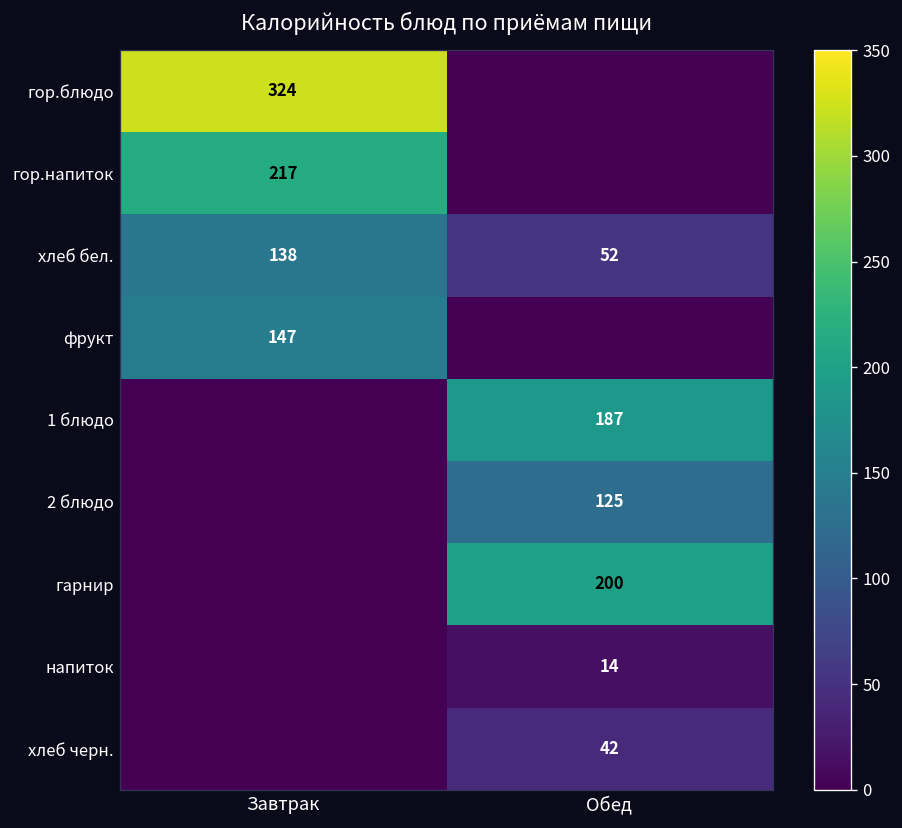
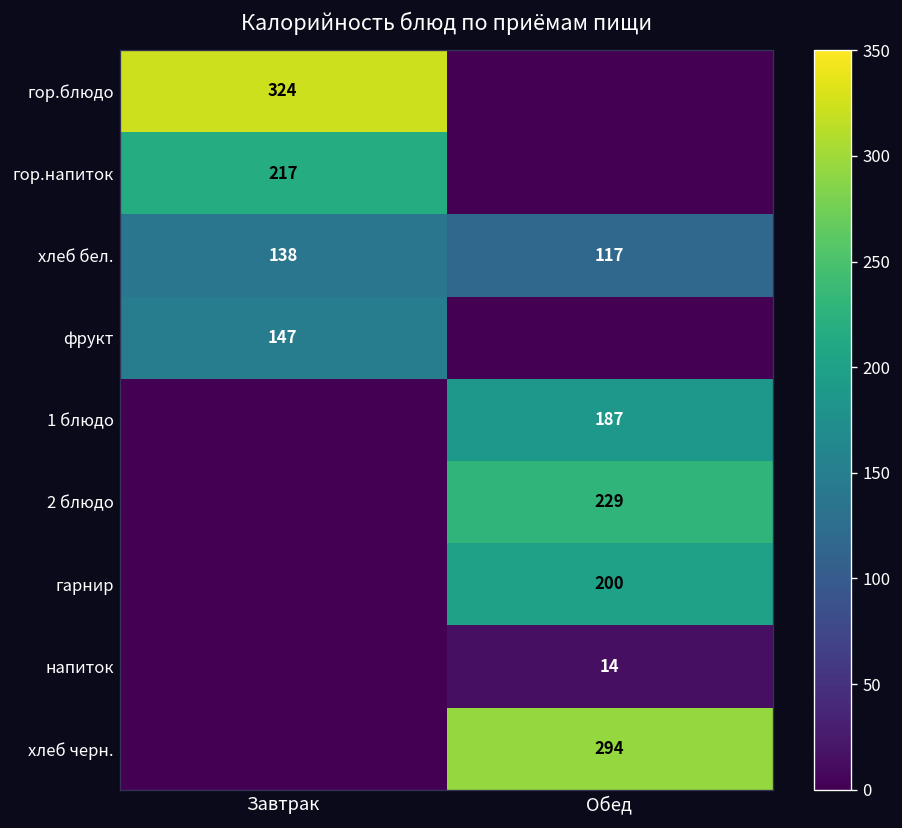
хлеб бел., Обед: 52 -> 117
2 блюдо, Обед: 125 -> 229
хлеб черн., Обед: 42 -> 294
